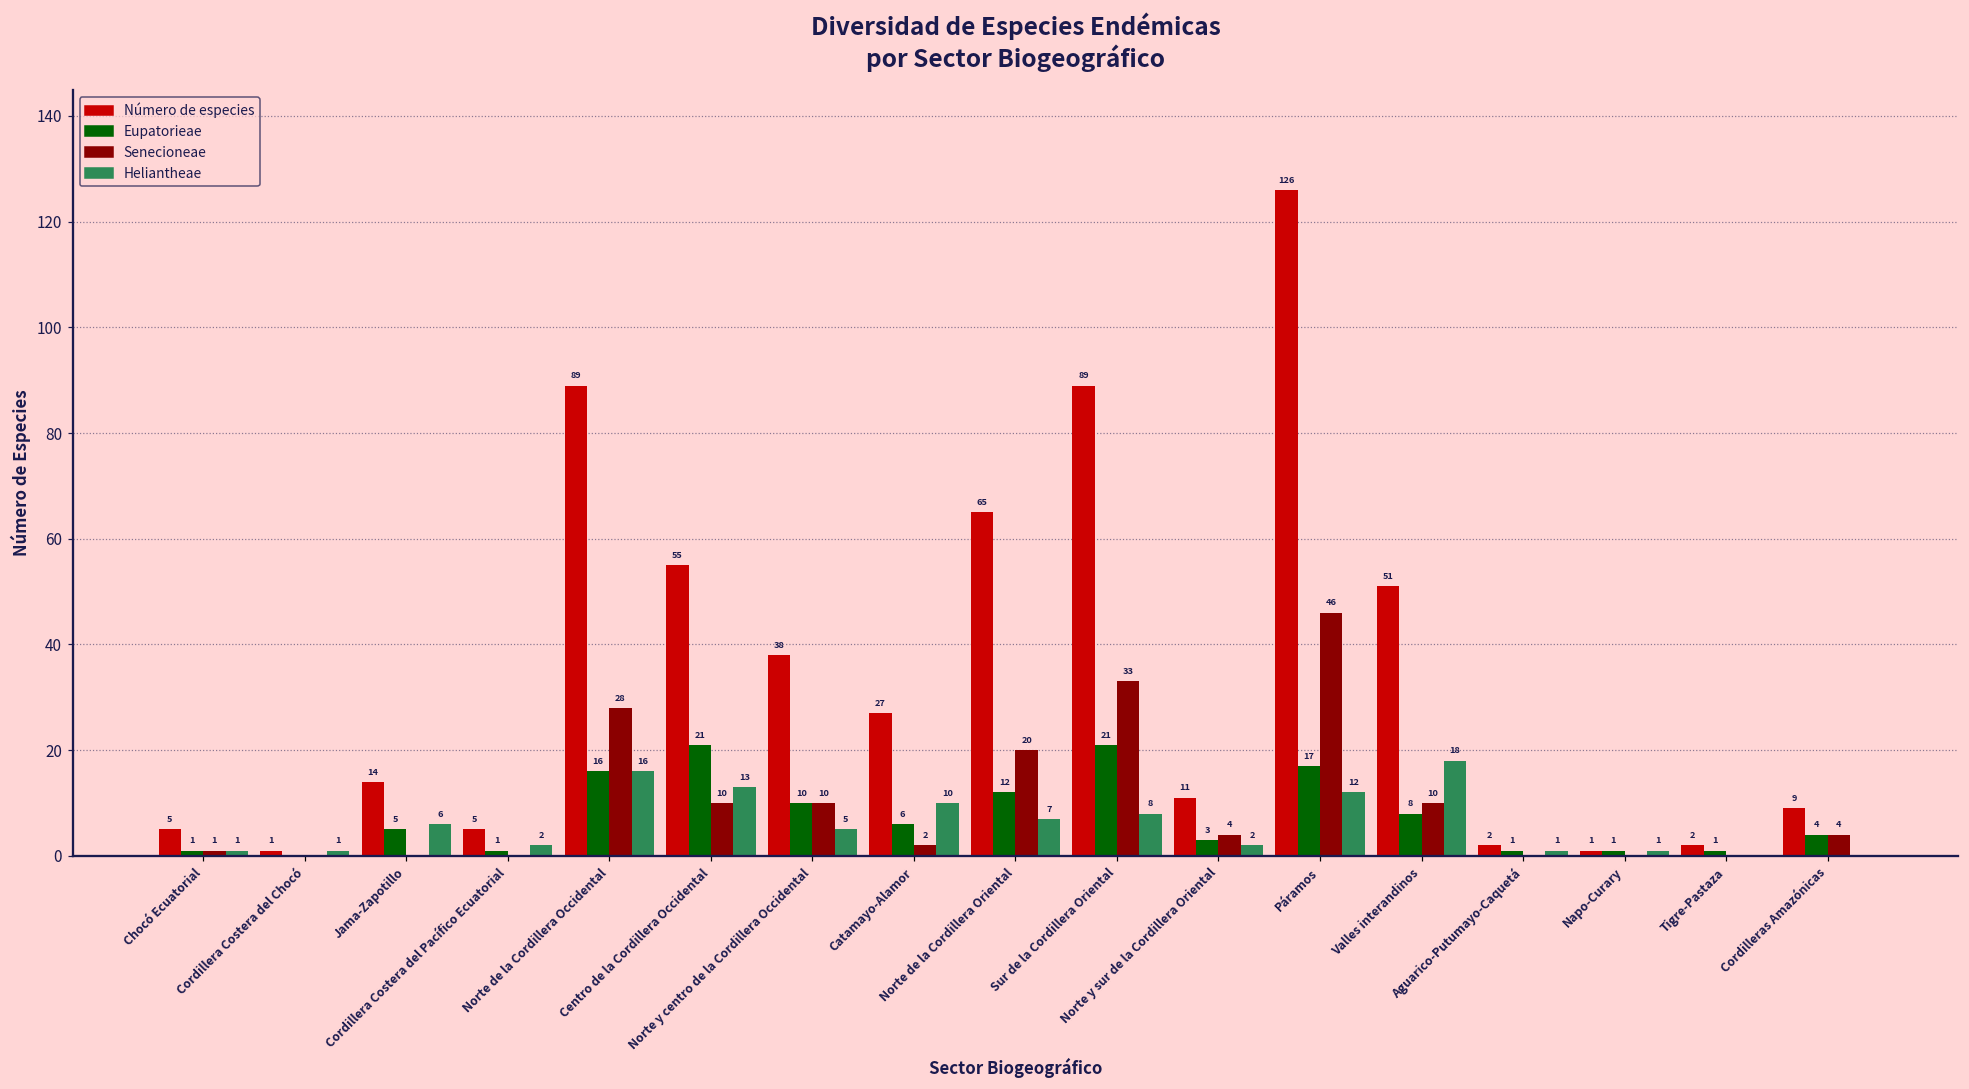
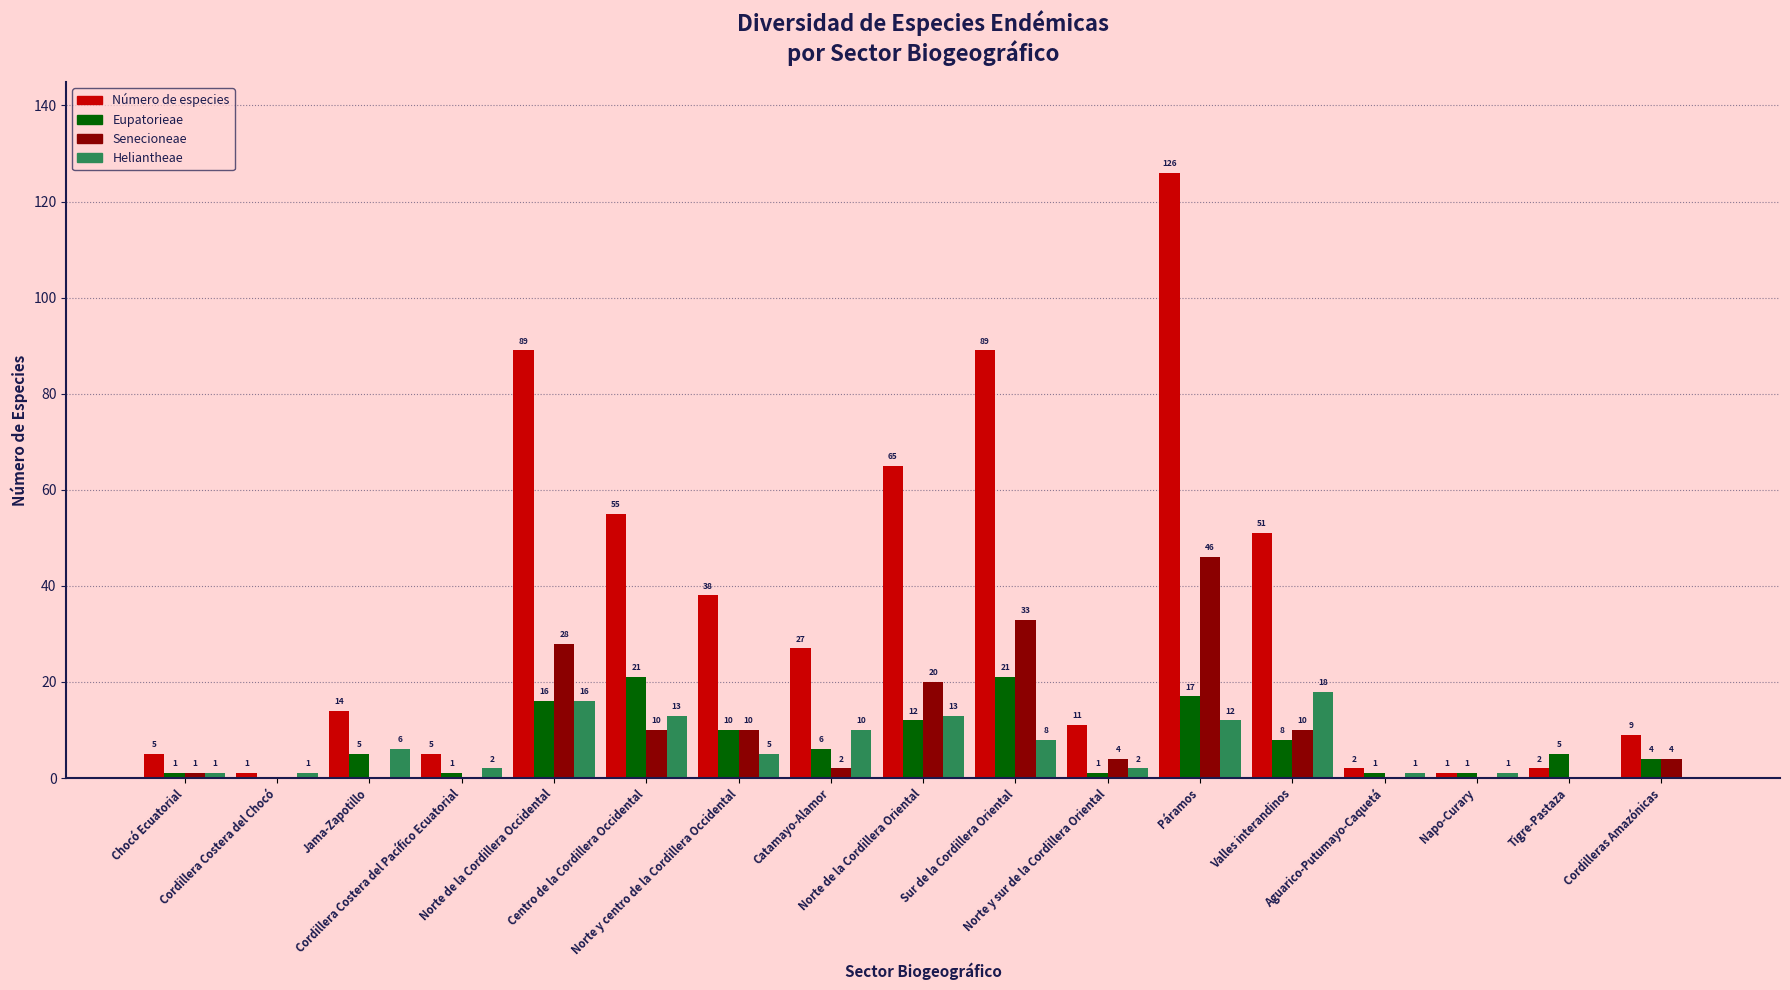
Heliantheae, Norte de la Cordillera Oriental: 7 -> 13
Eupatorieae, Norte y sur de la Cordillera Oriental: 3 -> 1
Eupatorieae, Tigre-Pastaza: 1 -> 5
